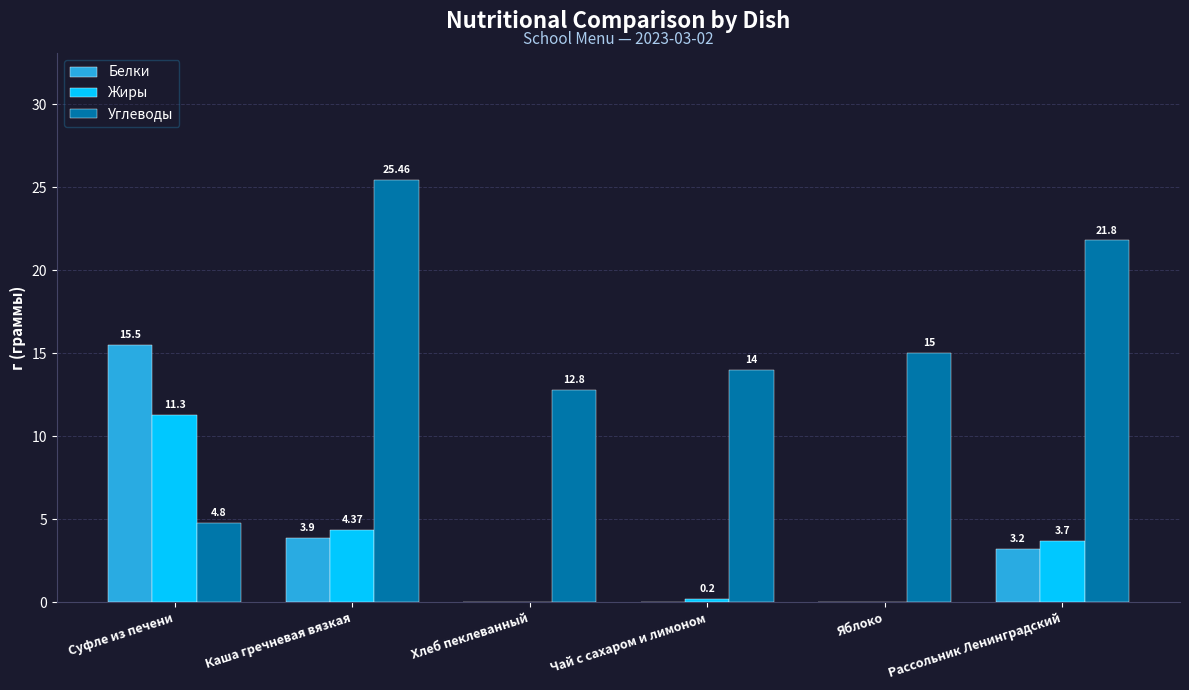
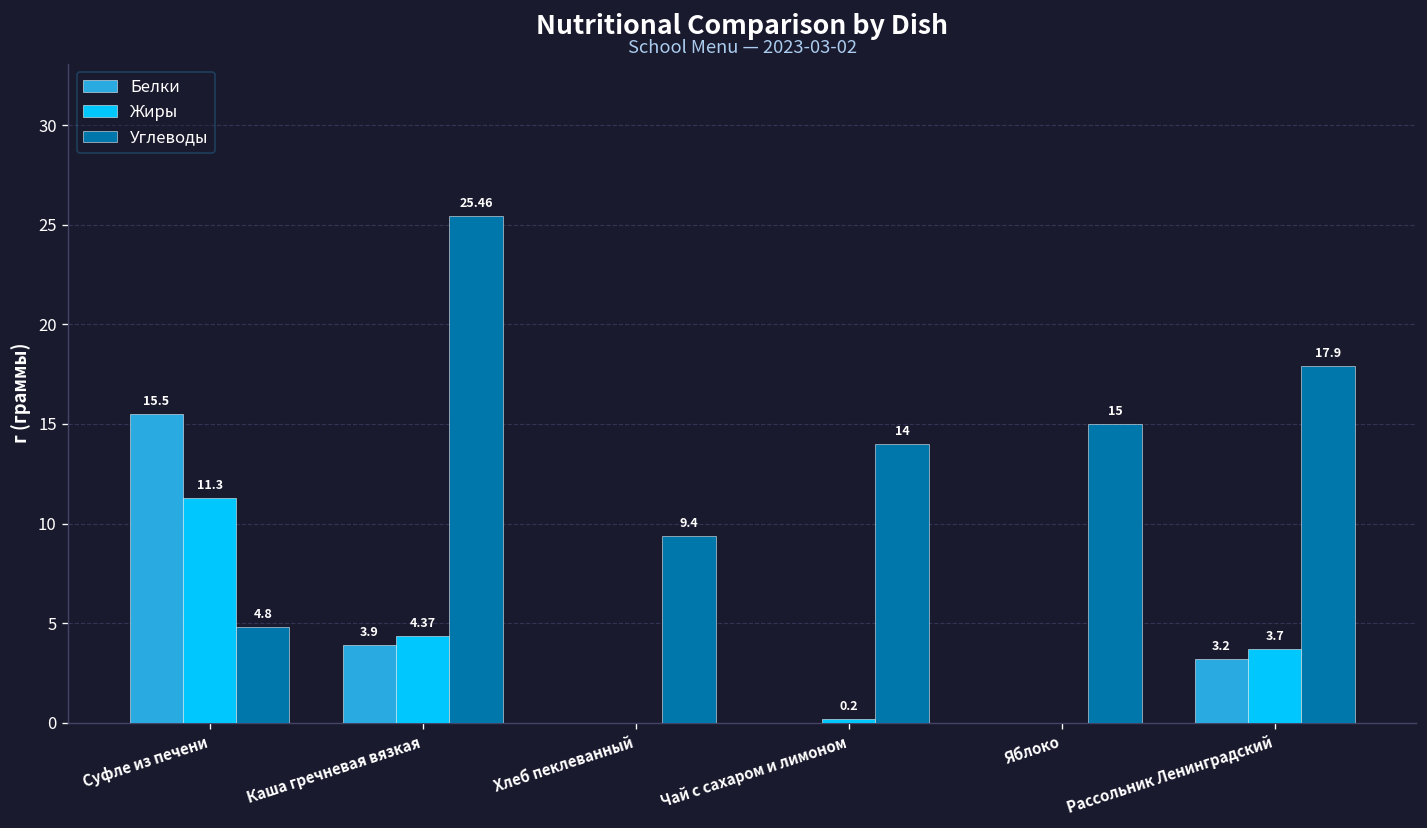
Углеводы, Хлеб пеклеванный: 12.8 -> 9.4
Углеводы, Рассольник Ленинградский: 21.8 -> 17.9
